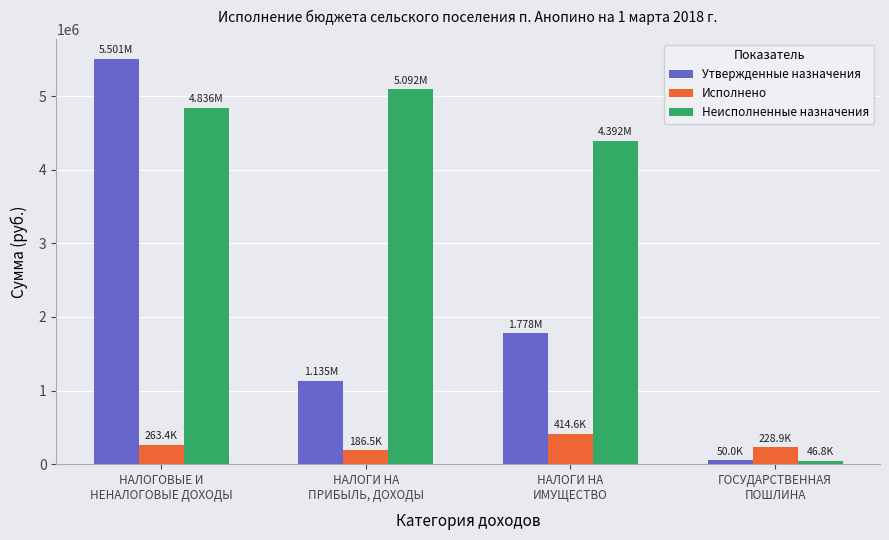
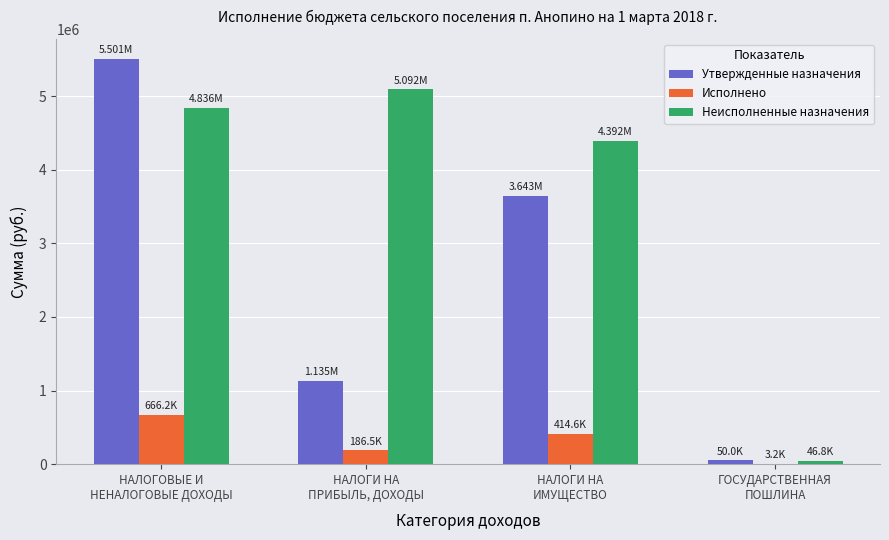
Исполнено, НАЛОГОВЫЕ И НЕНАЛОГОВЫЕ ДОХОДЫ: 263.4K -> 666.2K
Утвержденные назначения, НАЛОГИ НА ИМУЩЕСТВО: 1.778M -> 3.643M
Исполнено, ГОСУДАРСТВЕННАЯ ПОШЛИНА: 228.9K -> 3.2K
